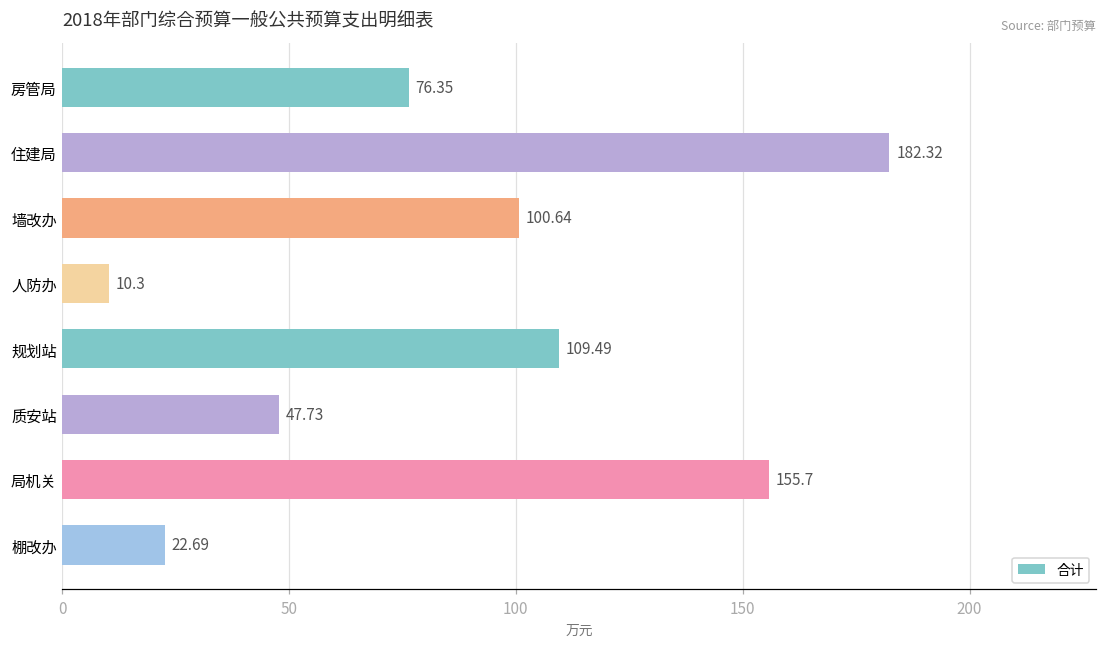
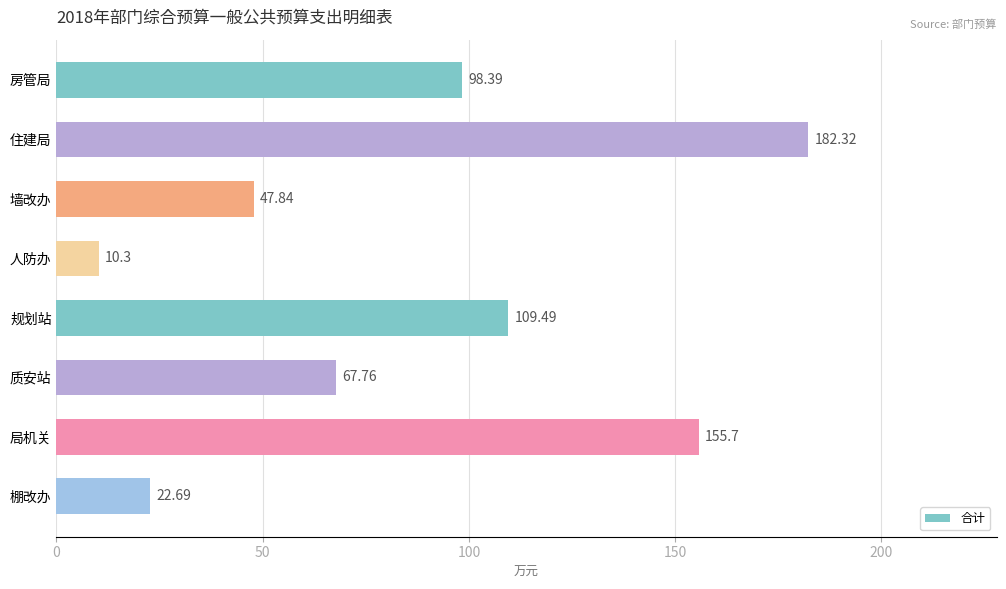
房管局: 76.35 -> 98.39
墙改办: 100.64 -> 47.84
质安站: 47.73 -> 67.76
